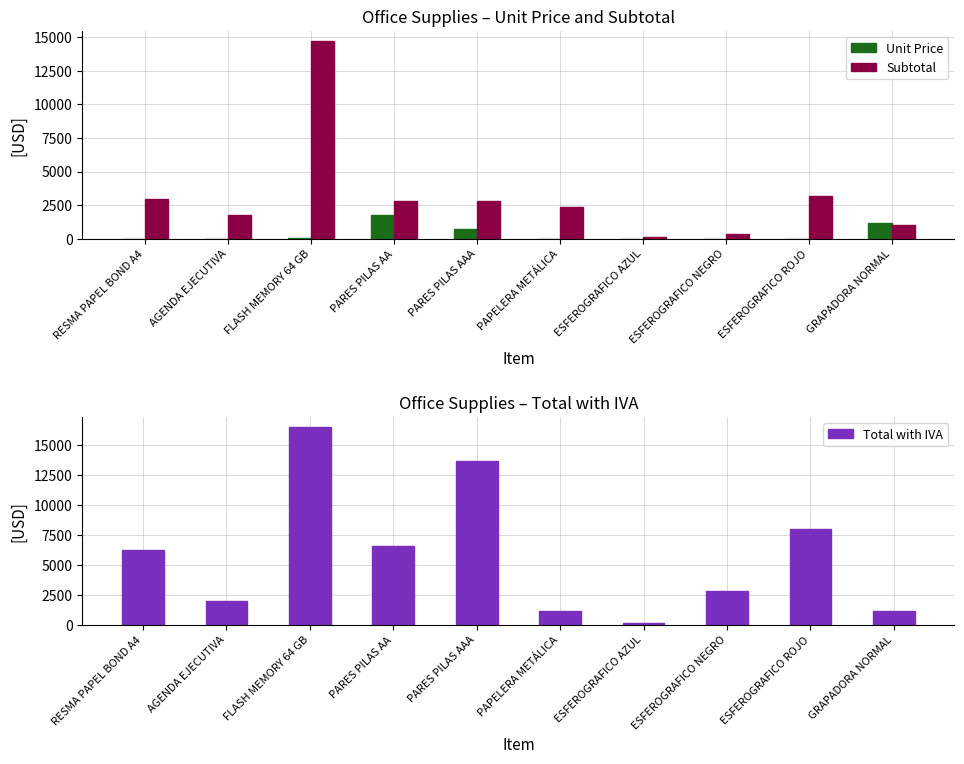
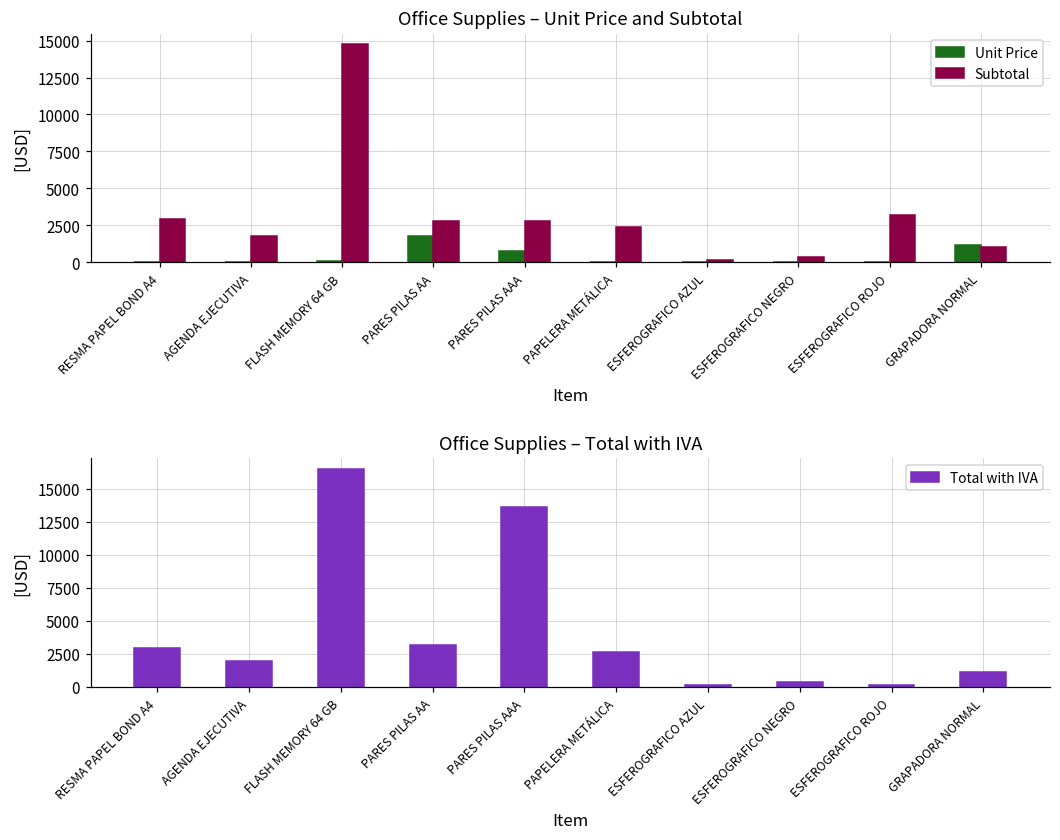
Office Supplies – Total with IVA, RESMA PAPEL BOND A4: 6300 -> 2900
Office Supplies – Total with IVA, PARES PILAS AA: 6500 -> 3100
Office Supplies – Total with IVA, PAPELERA METÁLICA: 1100 -> 2700
Office Supplies – Total with IVA, ESFEROGRAFICO NEGRO: 2800 -> 400
Office Supplies – Total with IVA, ESFEROGRAFICO ROJO: 8000 -> 200
